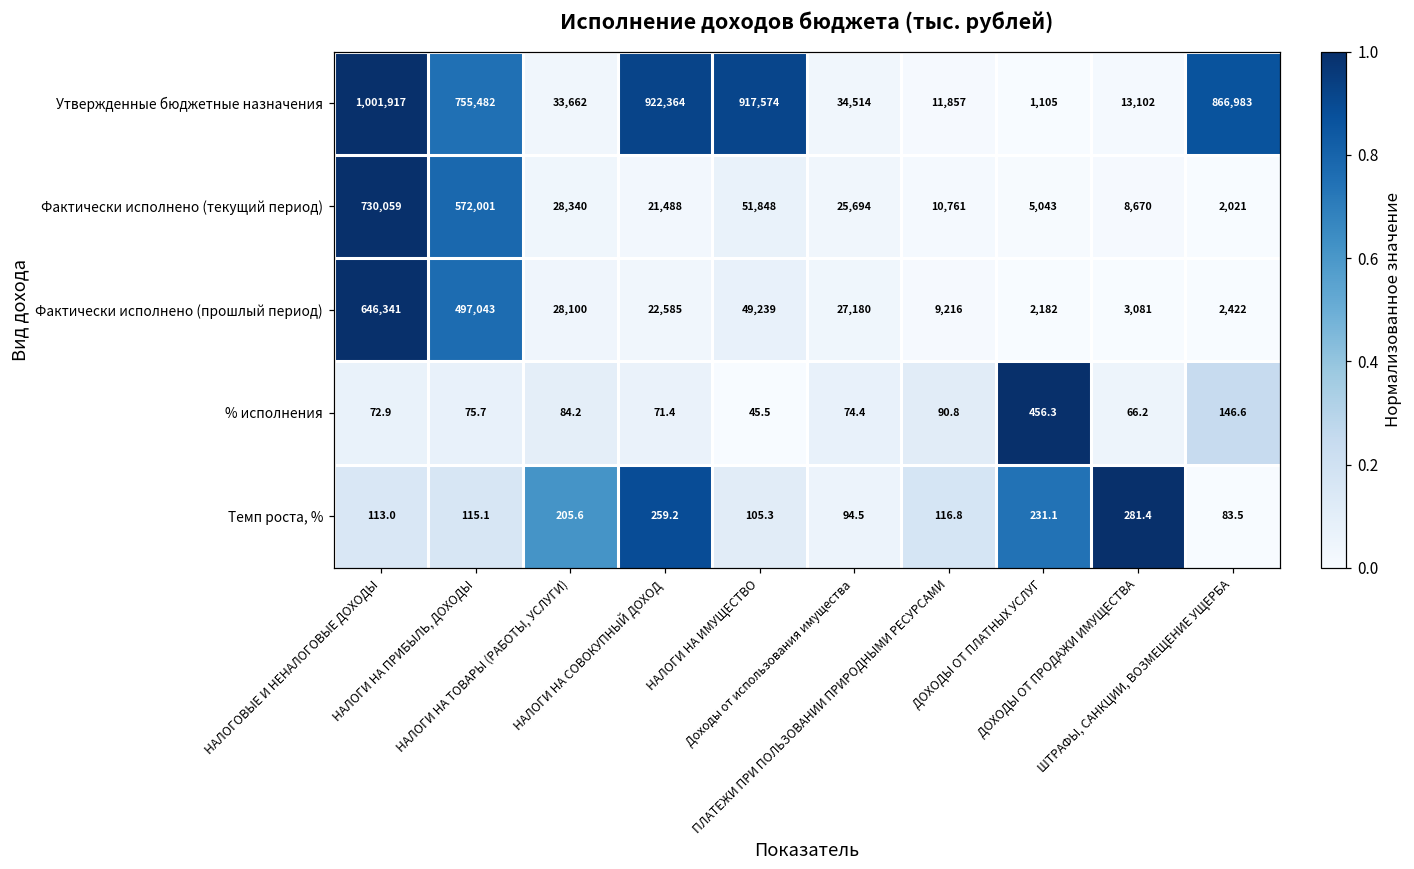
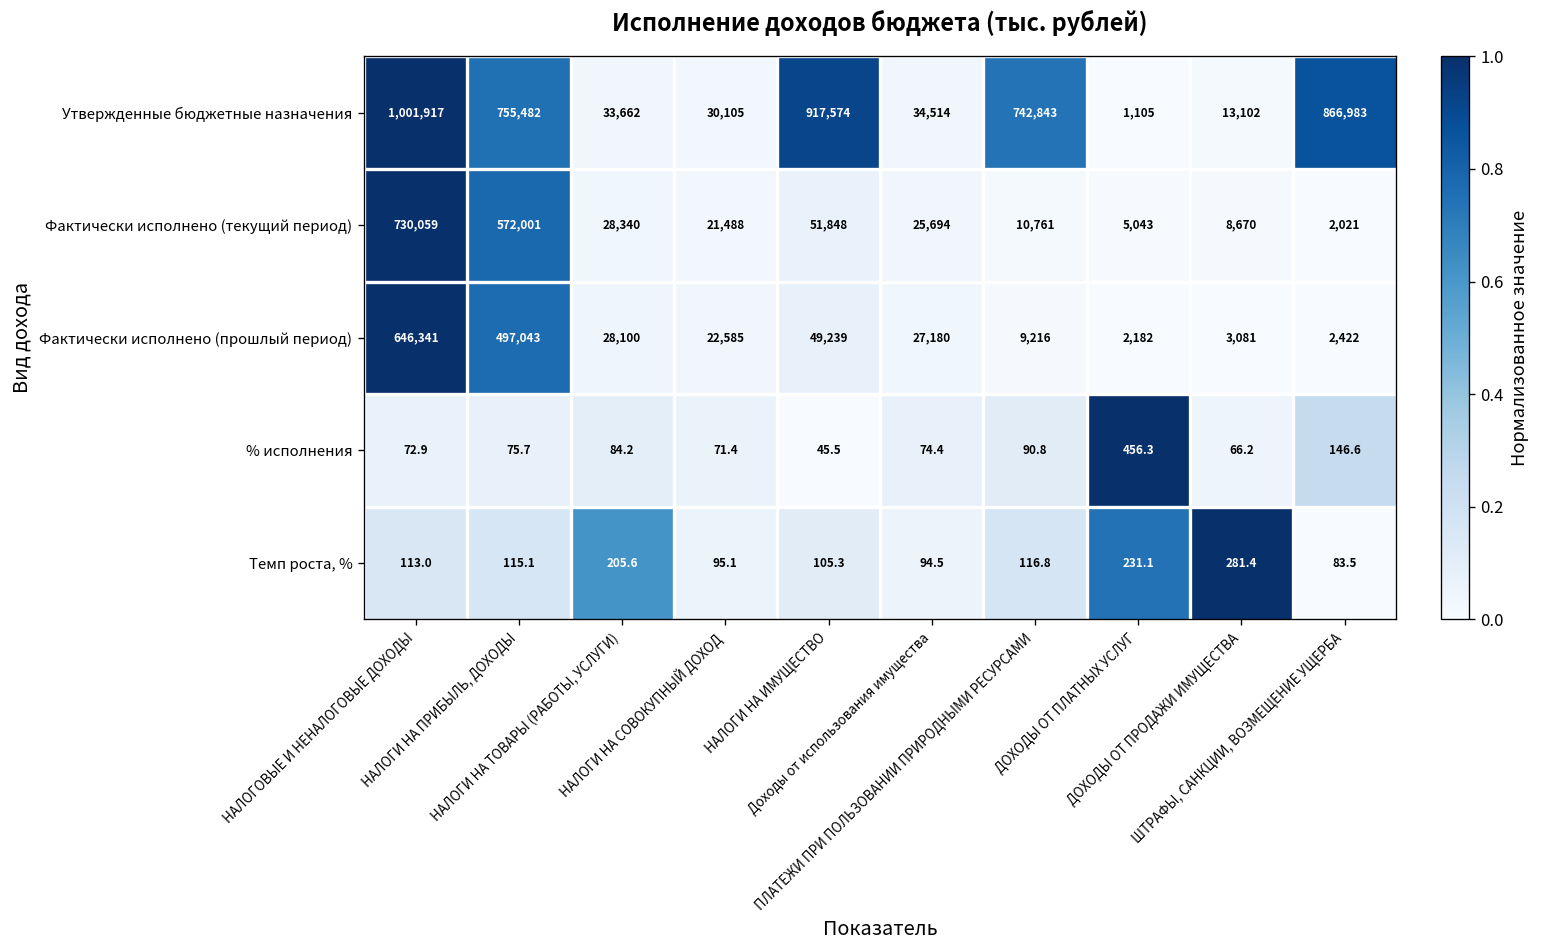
Утвержденные бюджетные назначения, НАЛОГИ НА СОВОКУПНЫЙ ДОХОД: 922,364 -> 30,105
Утвержденные бюджетные назначения, ПЛАТЕЖИ ПРИ ПОЛЬЗОВАНИИ ПРИРОДНЫМИ РЕСУРСАМИ: 11,857 -> 742,843
Темп роста, %, НАЛОГИ НА СОВОКУПНЫЙ ДОХОД: 259.2 -> 95.1
